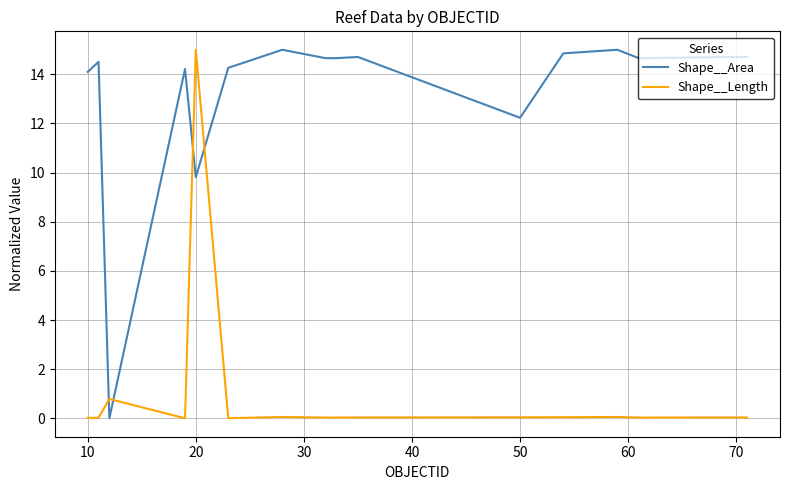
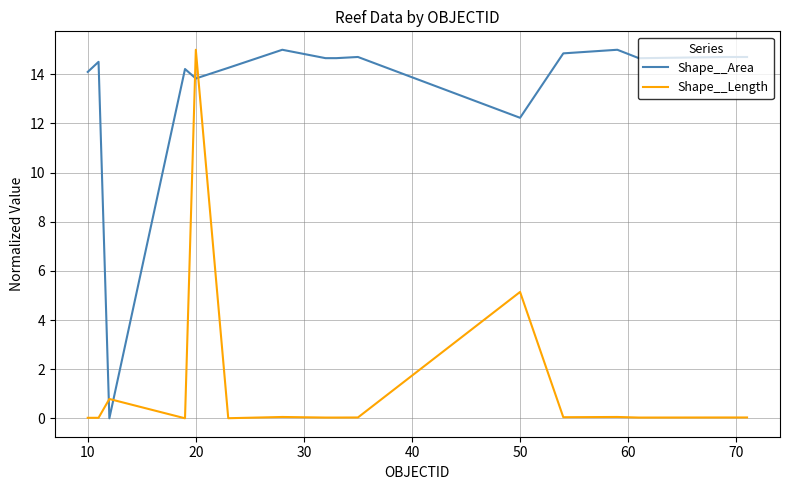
Shape__Area, 20: 9.8 -> 13.8
Shape__Length, 50: 0.0 -> 5.1
